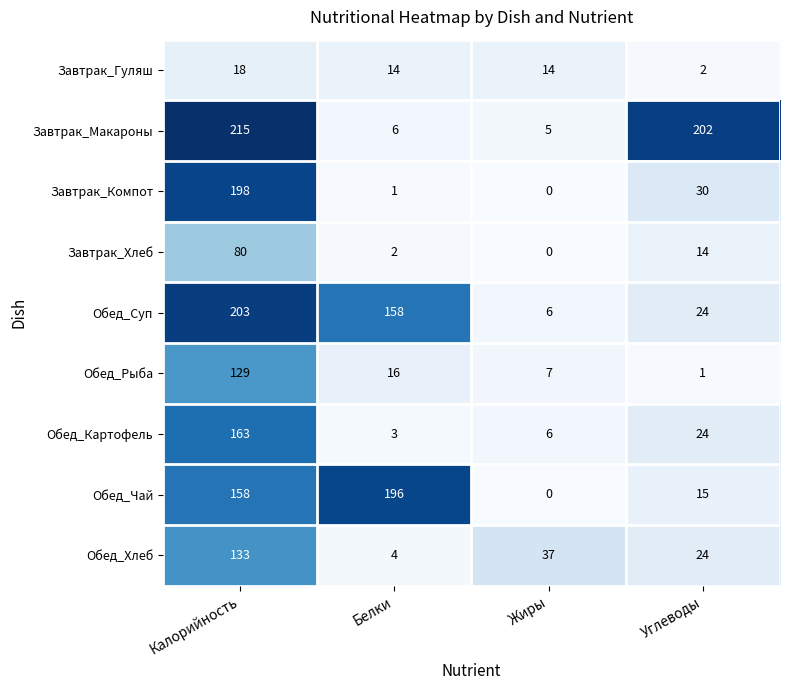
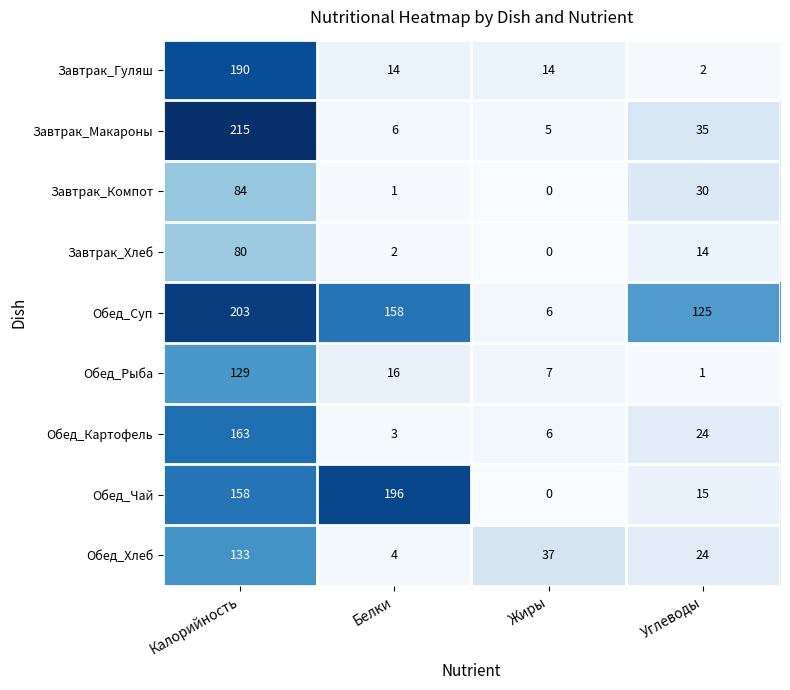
Завтрак_Гуляш, Калорийность: 18 -> 190
Завтрак_Макароны, Углеводы: 202 -> 35
Завтрак_Компот, Калорийность: 198 -> 84
Обед_Суп, Углеводы: 24 -> 125
